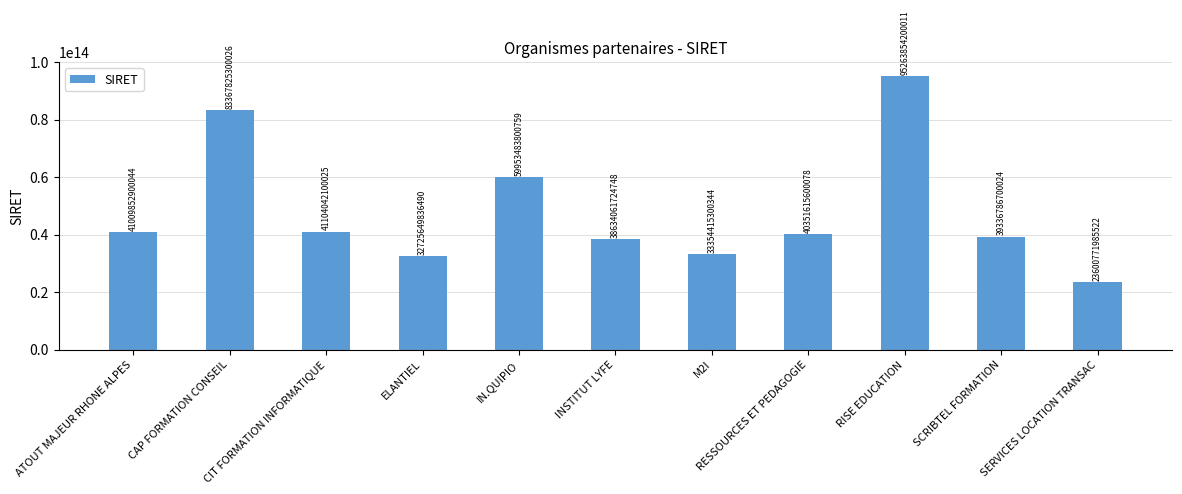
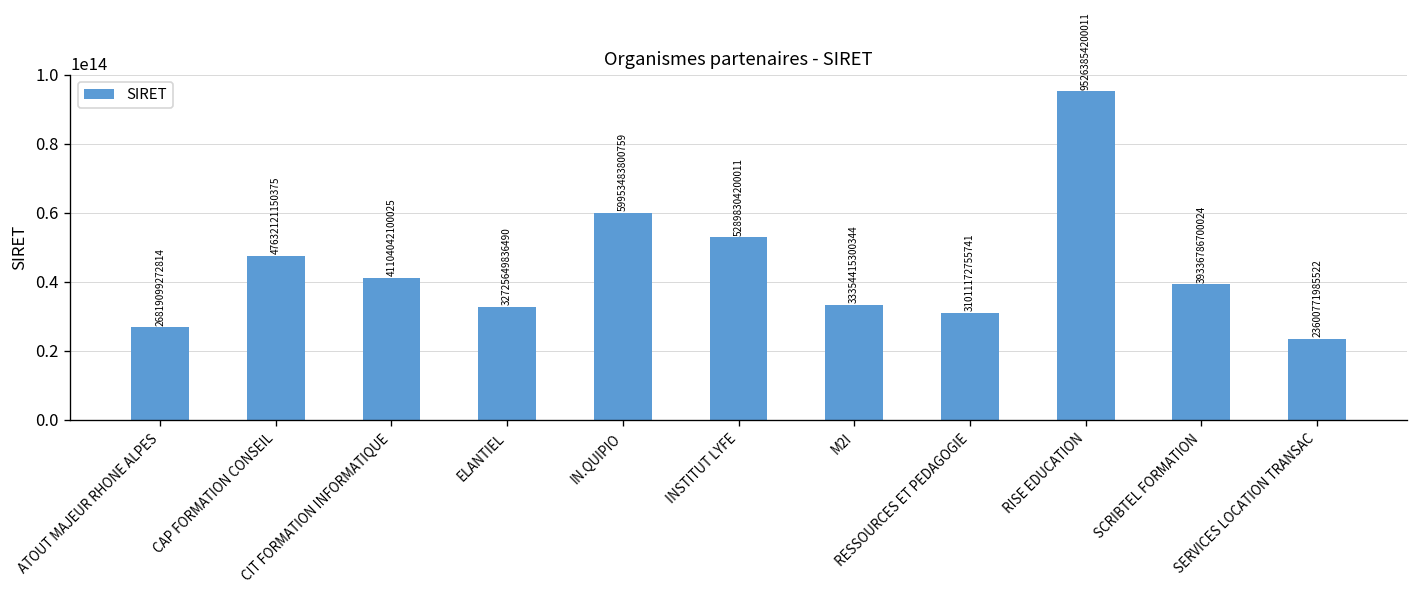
ATOUT MAJEUR RHONE ALPES: 41009852900044 -> 26819099272814
CAP FORMATION CONSEIL: 83367825300026 -> 47632121150375
INSTITUT LYFE: 38634061724748 -> 52898304200011
RESSOURCES ET PEDAGOGIE: 40351615600078 -> 31011172755741
